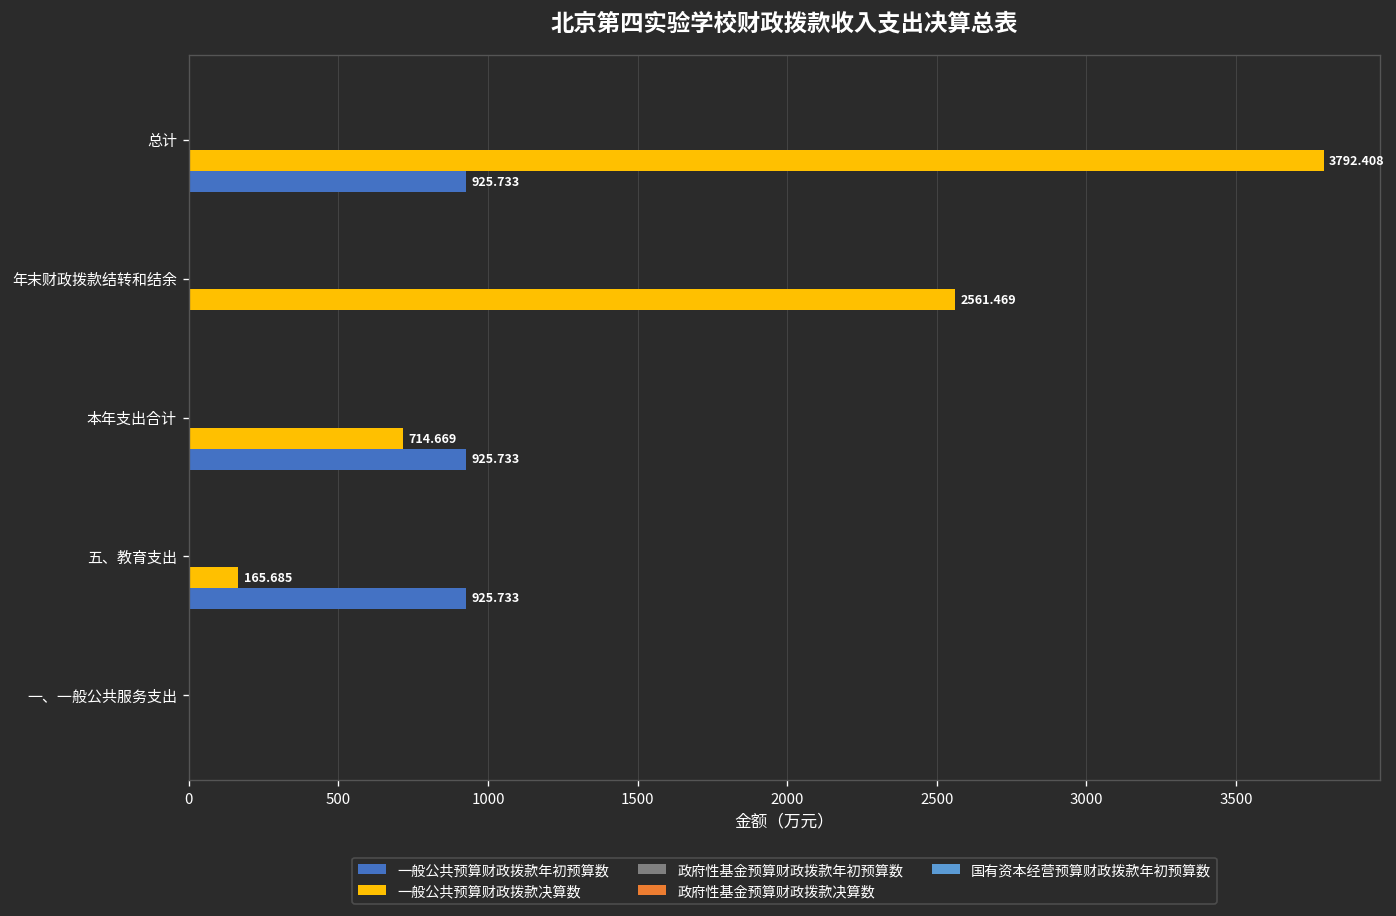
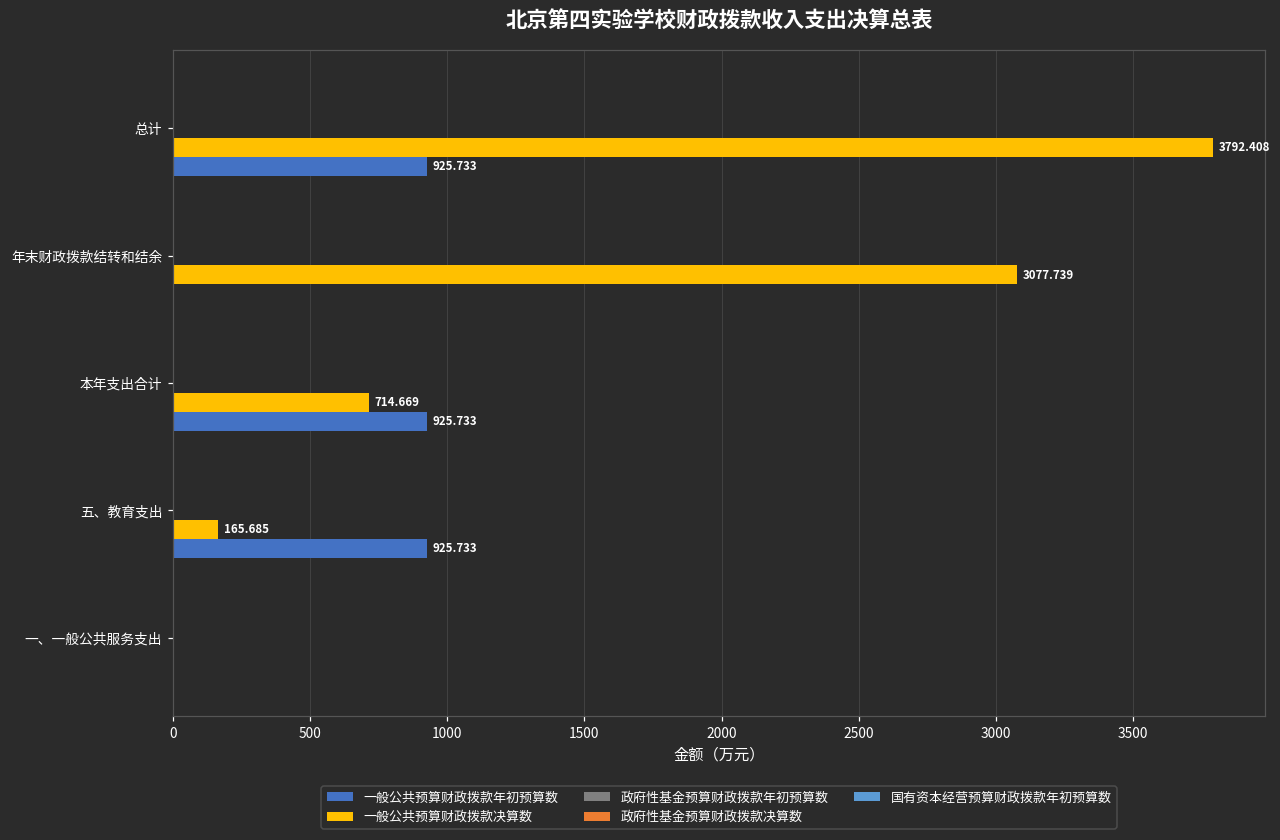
一般公共预算财政拨款决算数, 年末财政拨款结转和结余: 2561.469 -> 3077.739
